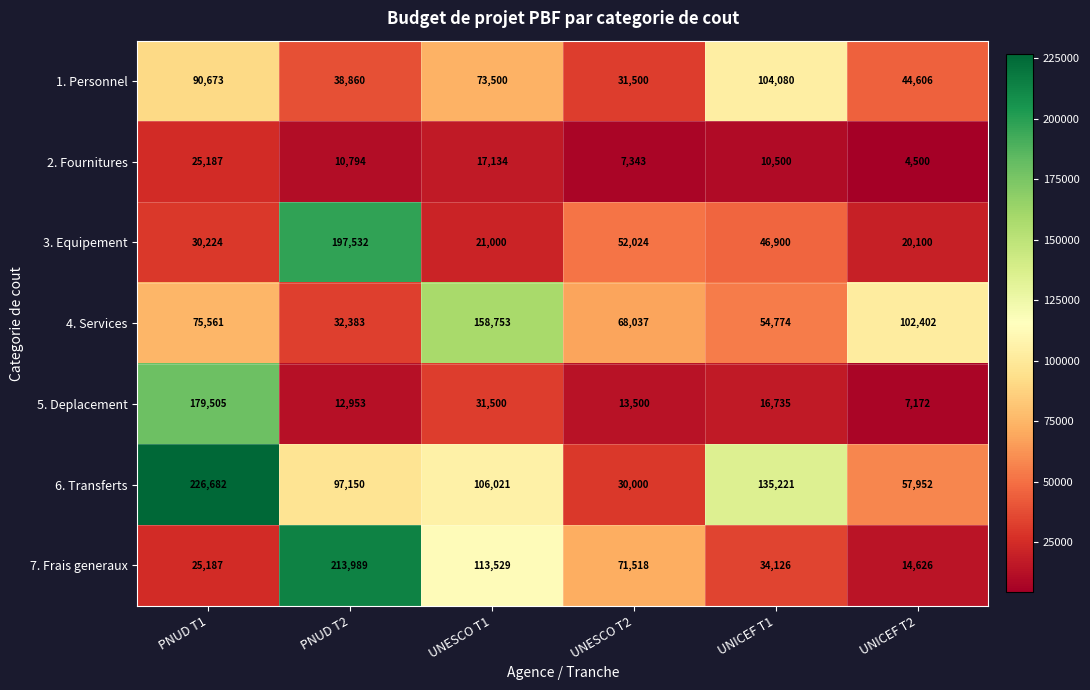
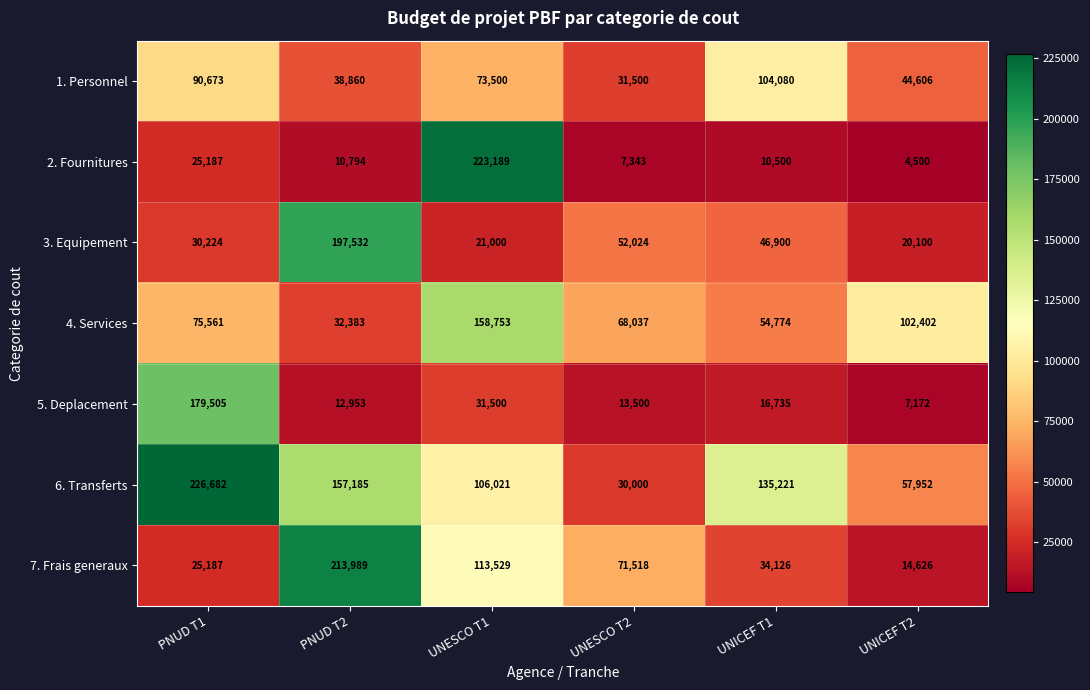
2. Fournitures, UNESCO T1: 17,134 -> 223,189
6. Transferts, PNUD T2: 97,150 -> 157,185
